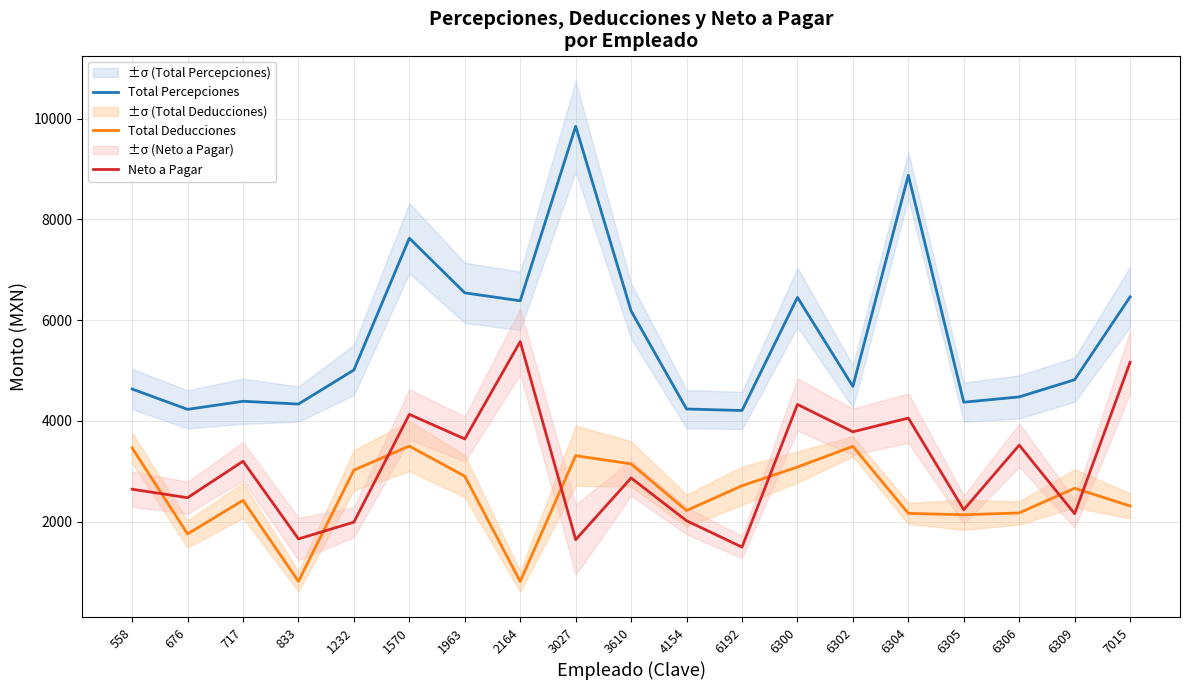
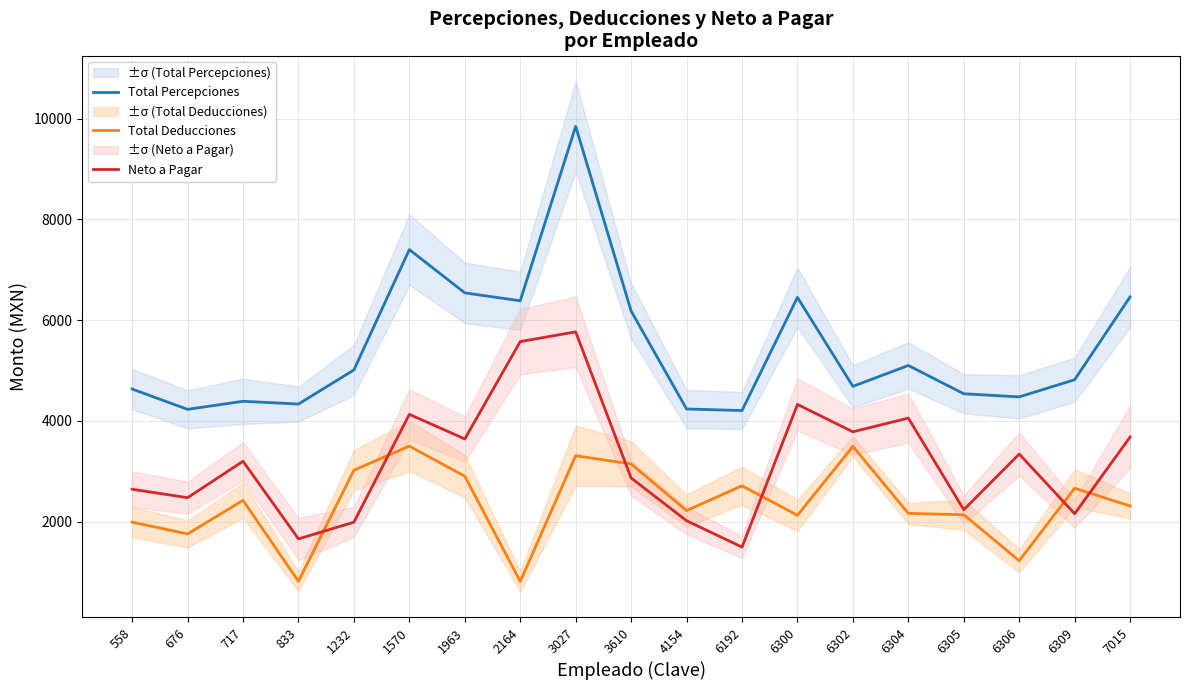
Total Deducciones, 558: 3500 -> 2000
Total Percepciones, 1570: 7600 -> 7400
Neto a Pagar, 3027: 1600 -> 5800
Total Deducciones, 6300: 3100 -> 2100
Total Percepciones, 6304: 8900 -> 5100
Total Percepciones, 6305: 4400 -> 4500
Total Deducciones, 6306: 2200 -> 1200
Neto a Pagar, 6306: 3500 -> 3300
Neto a Pagar, 7015: 5200 -> 3700
